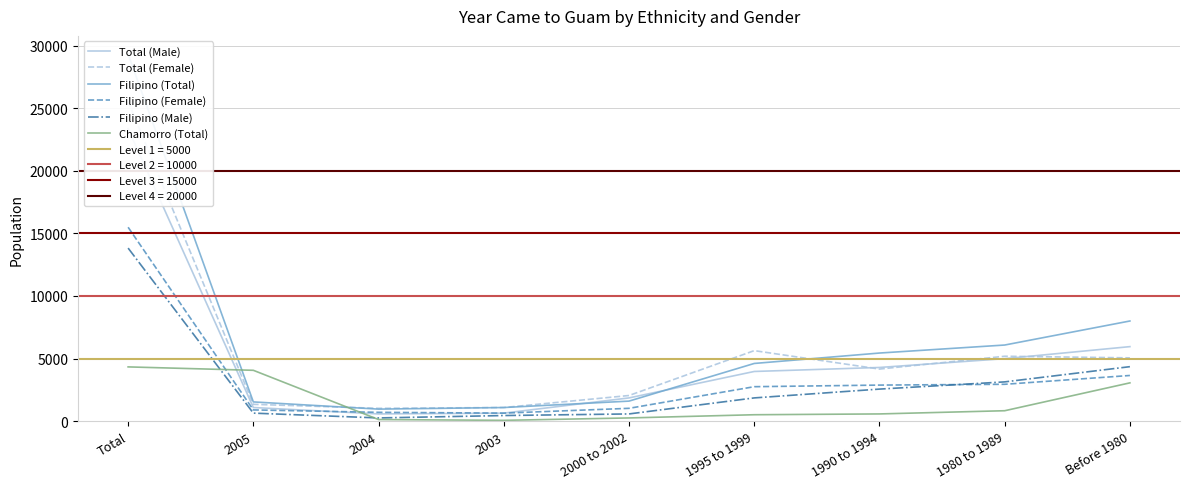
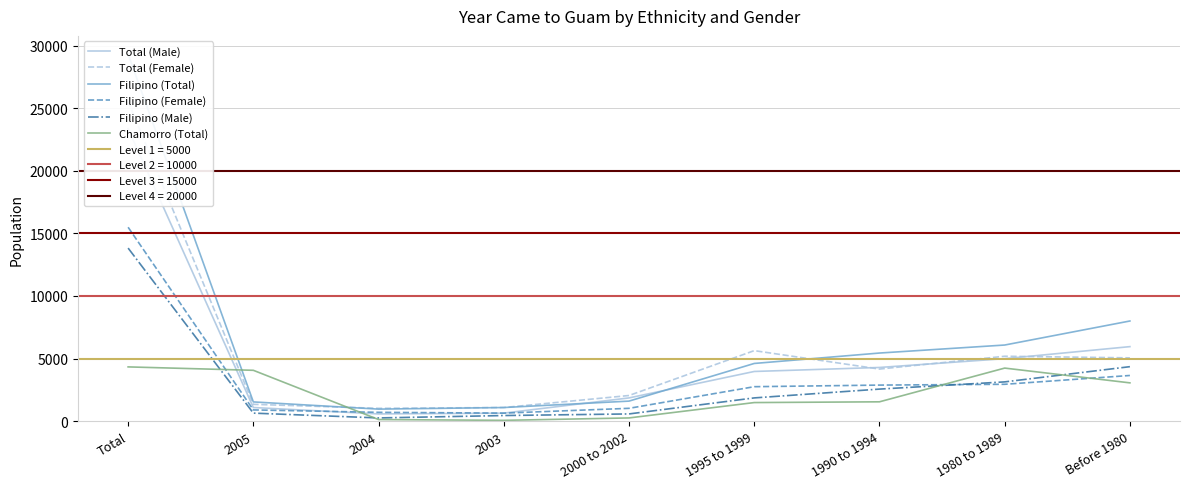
Chamorro (Total), 1995 to 1999: 500 -> 1500
Chamorro (Total), 1990 to 1994: 600 -> 1500
Chamorro (Total), 1980 to 1989: 800 -> 4200
